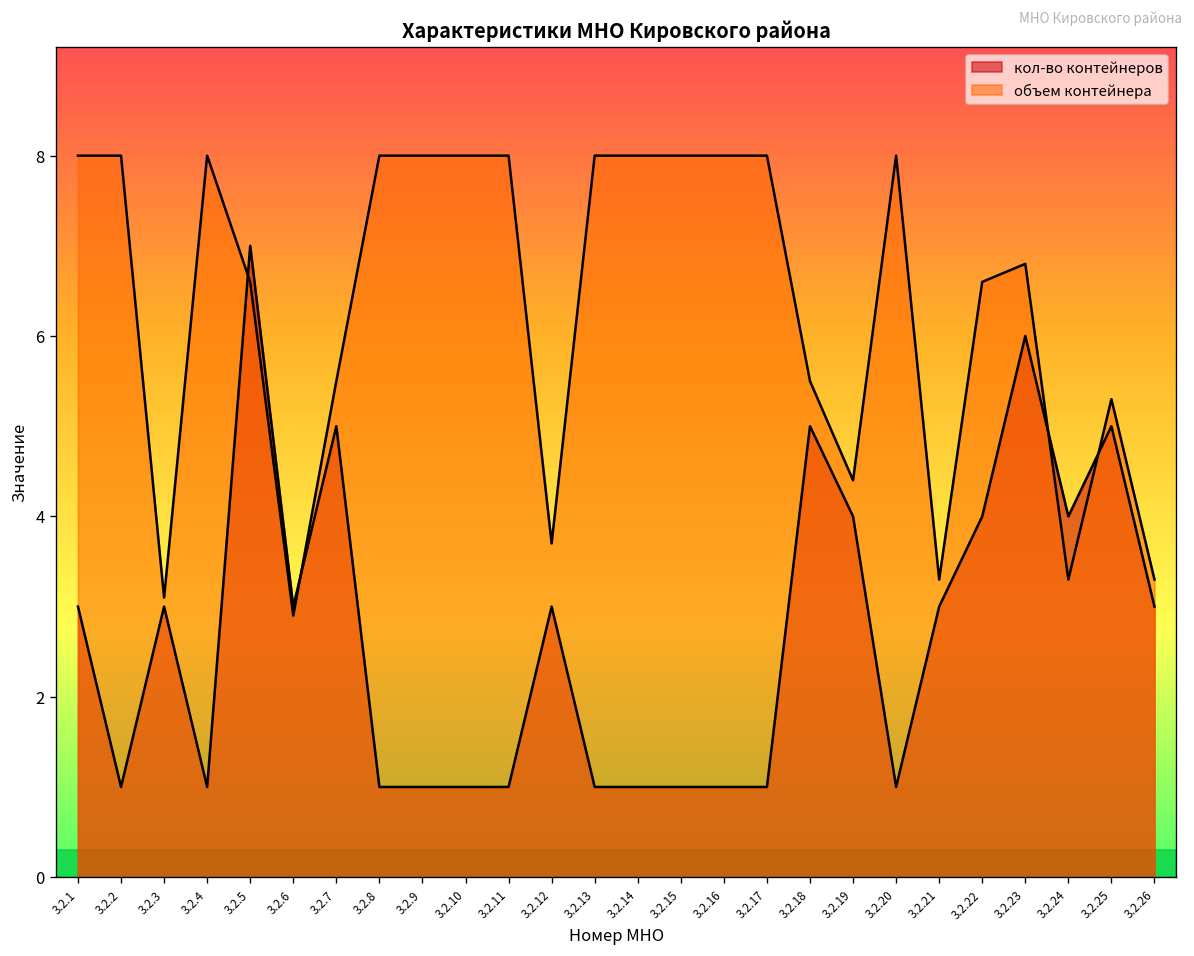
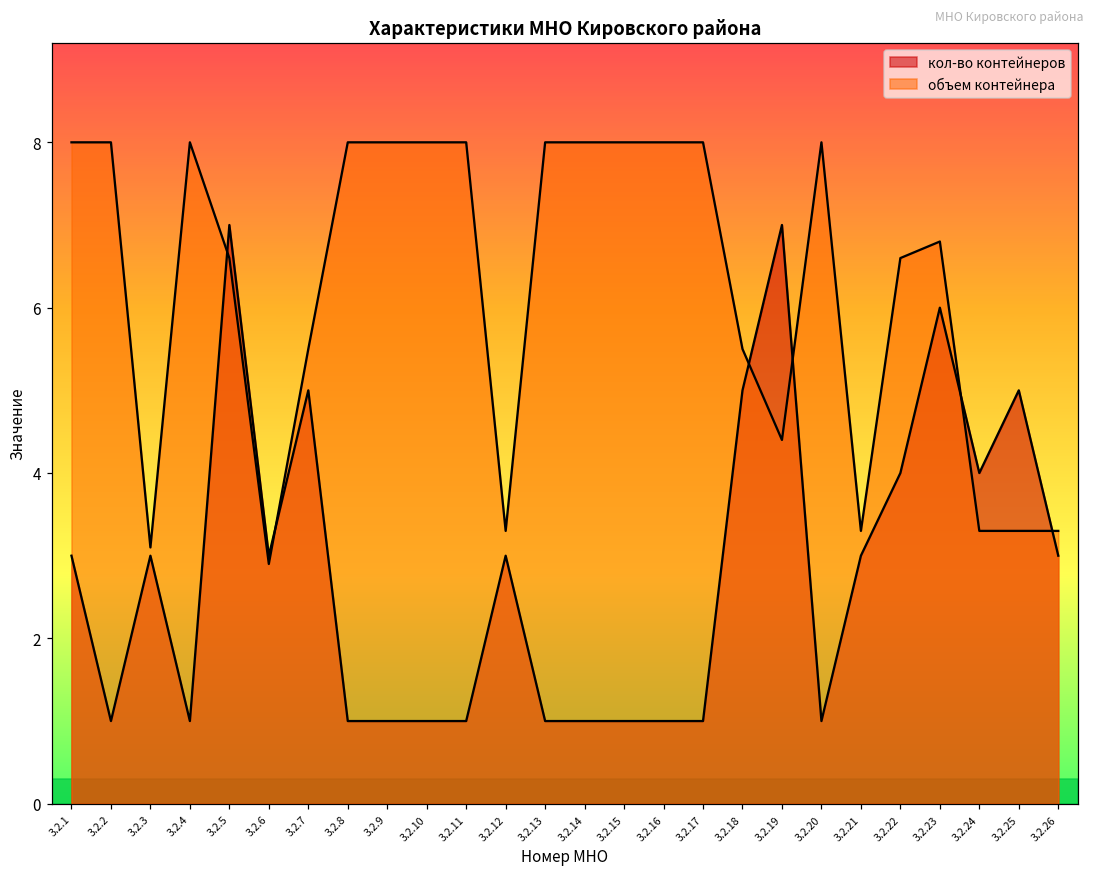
объем контейнера, 3.2.12: 3.7 -> 3.3
кол-во контейнеров, 3.2.19: 4 -> 7
объем контейнера, 3.2.25: 5.3 -> 3.3
